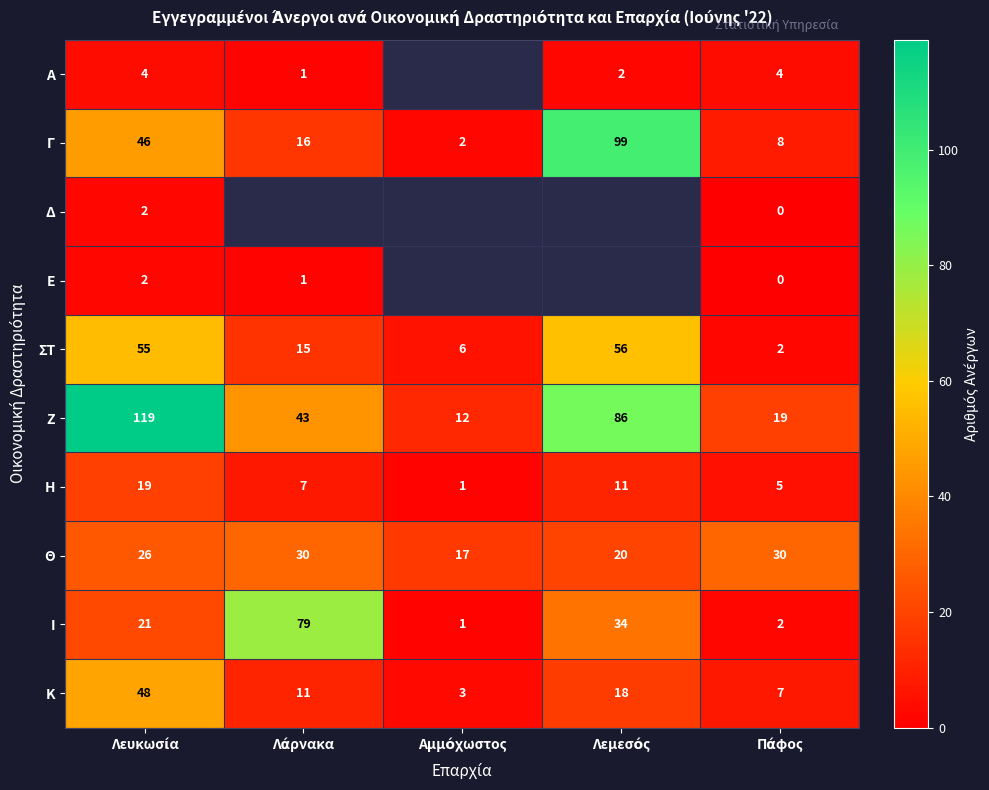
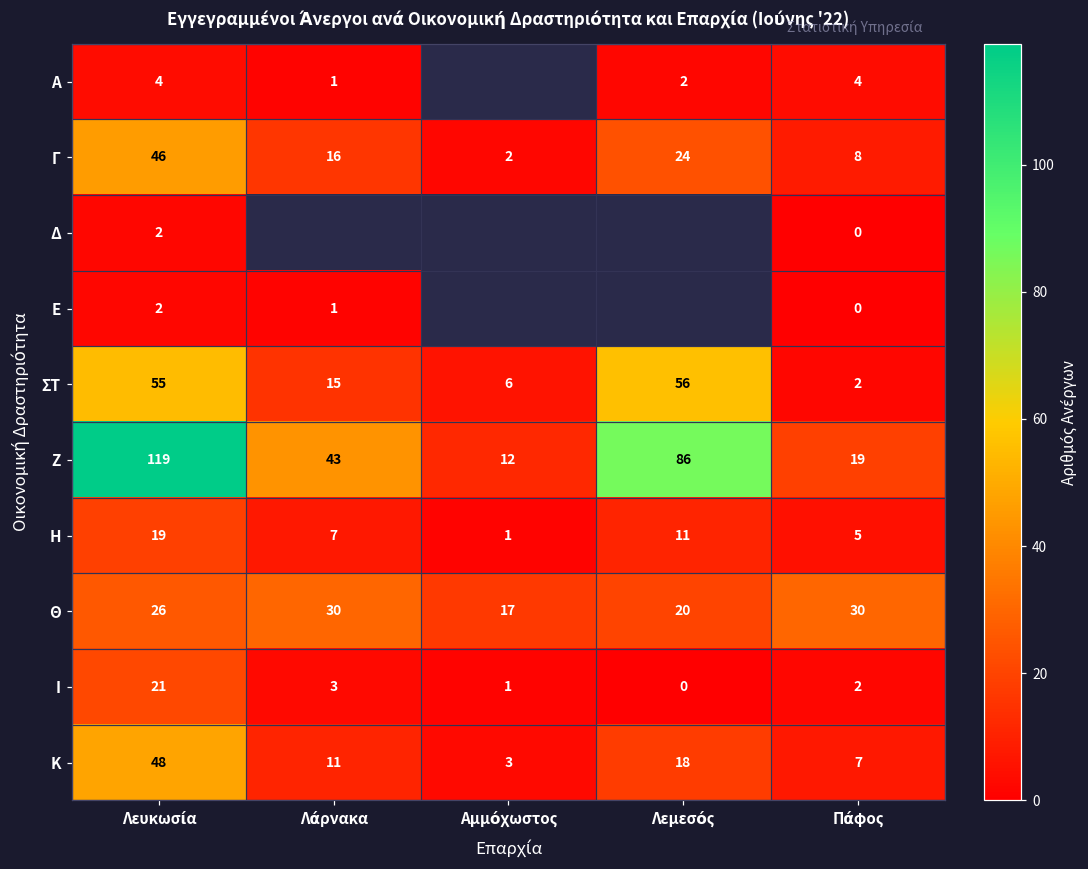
Γ, Λεμεσός: 99 -> 24
Ι, Λάρνακα: 79 -> 3
Ι, Λεμεσός: 34 -> 0
